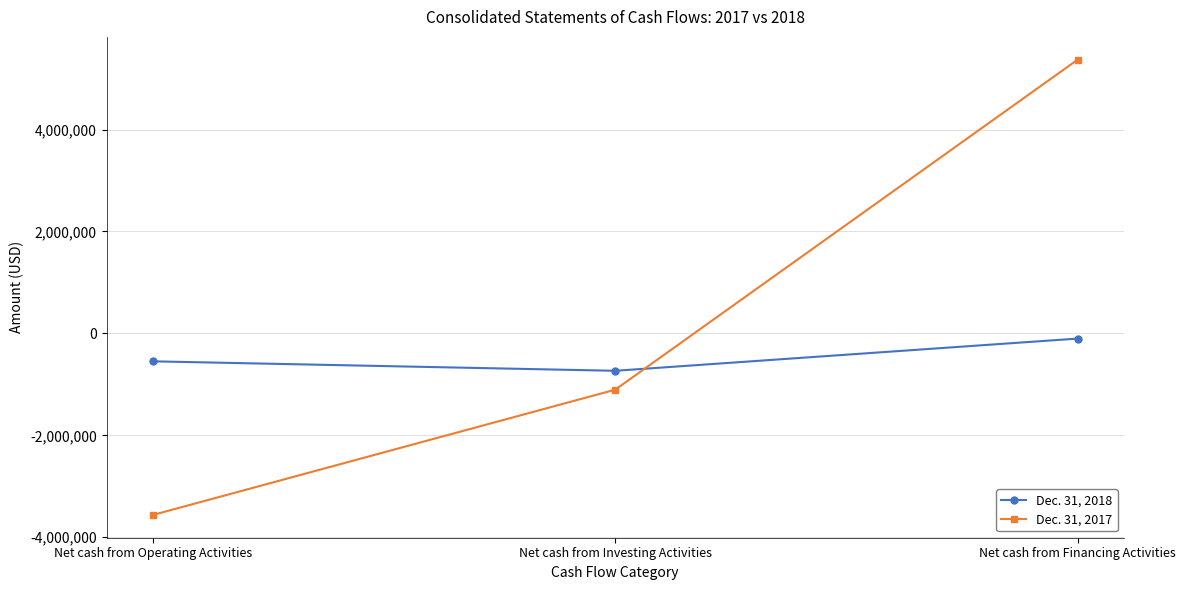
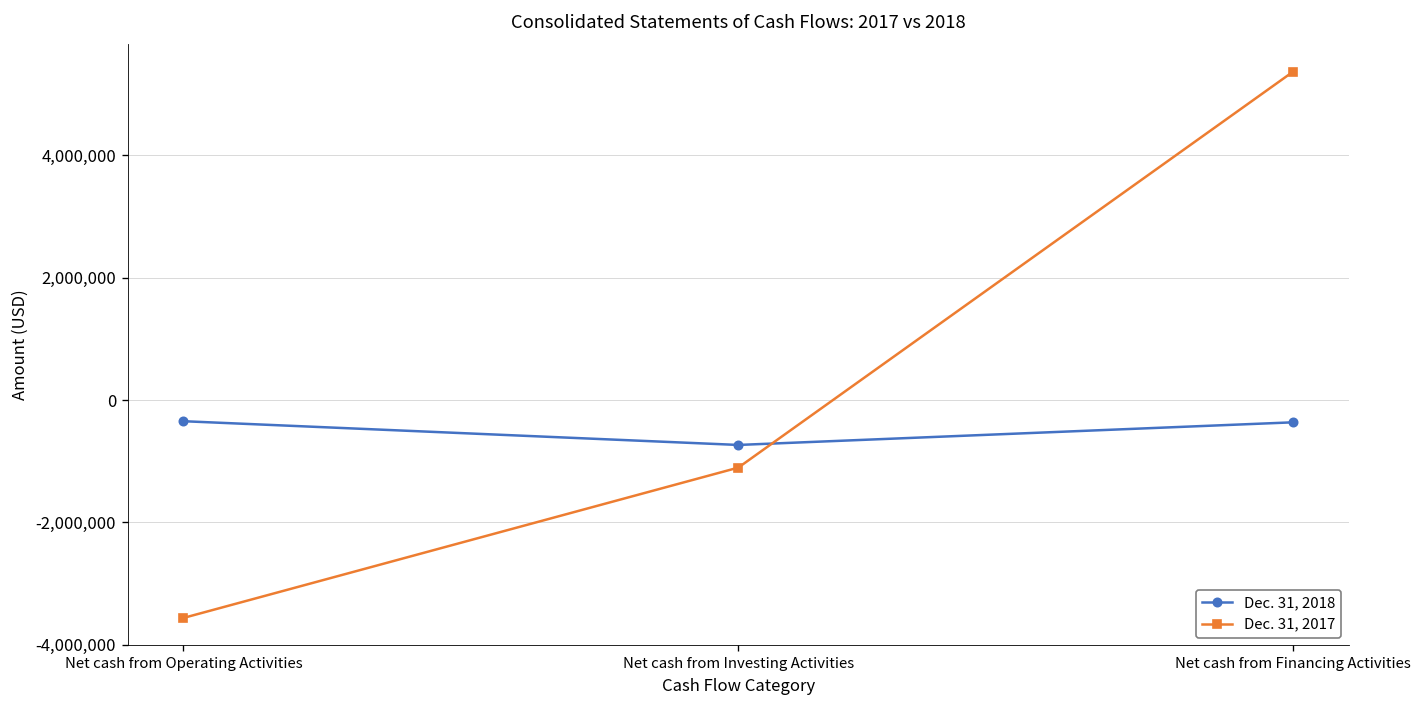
Dec. 31, 2018, Net cash from Operating Activities: -500,000 -> -300,000
Dec. 31, 2018, Net cash from Financing Activities: -100,000 -> -400,000
